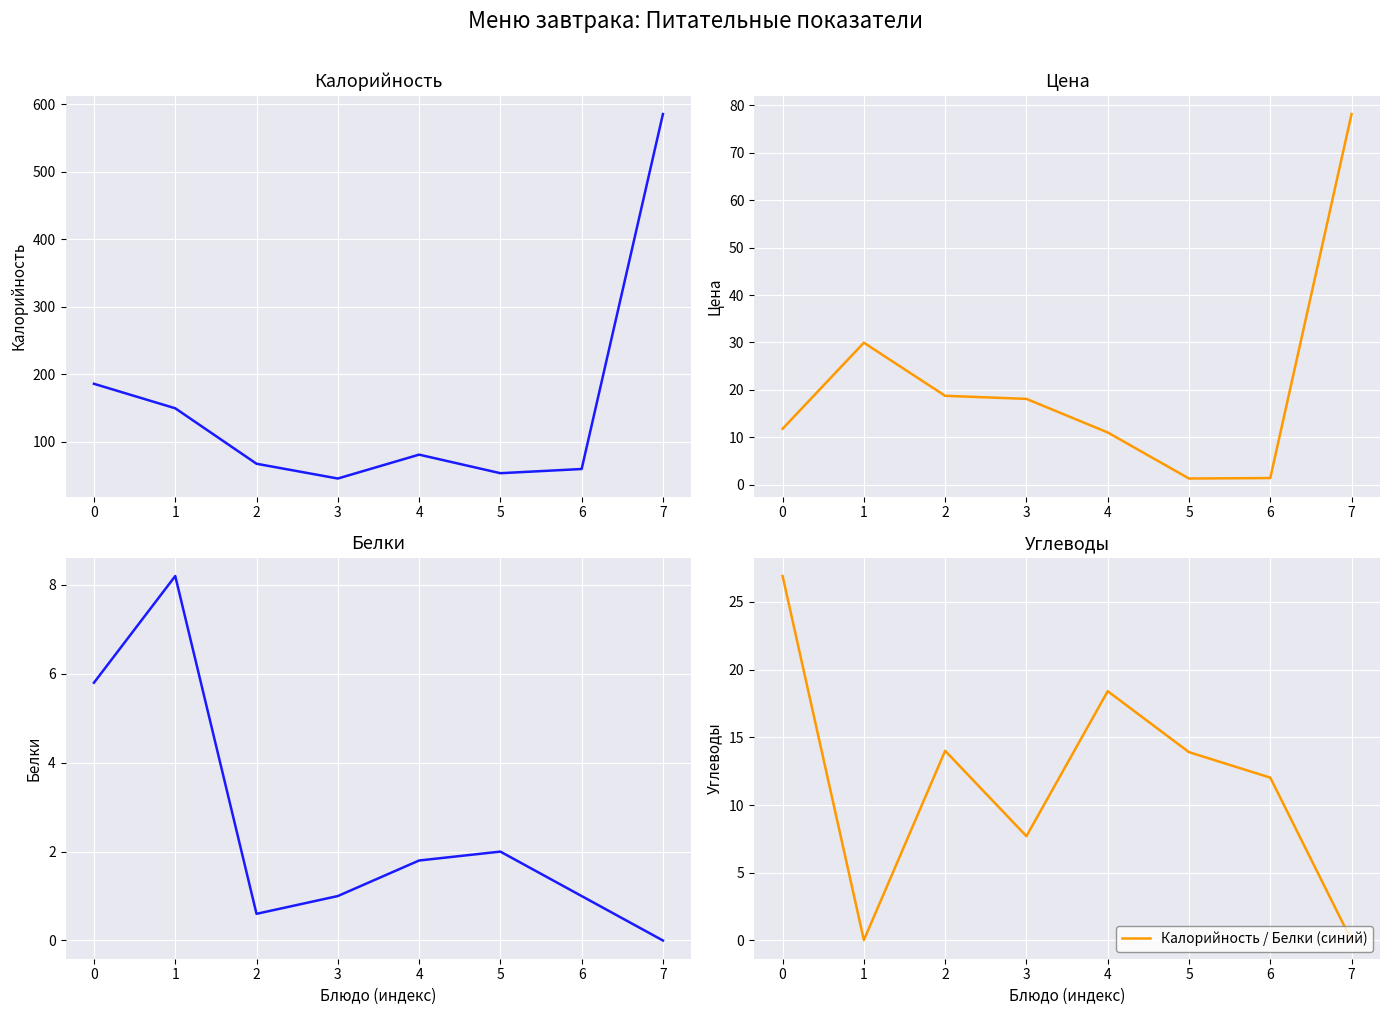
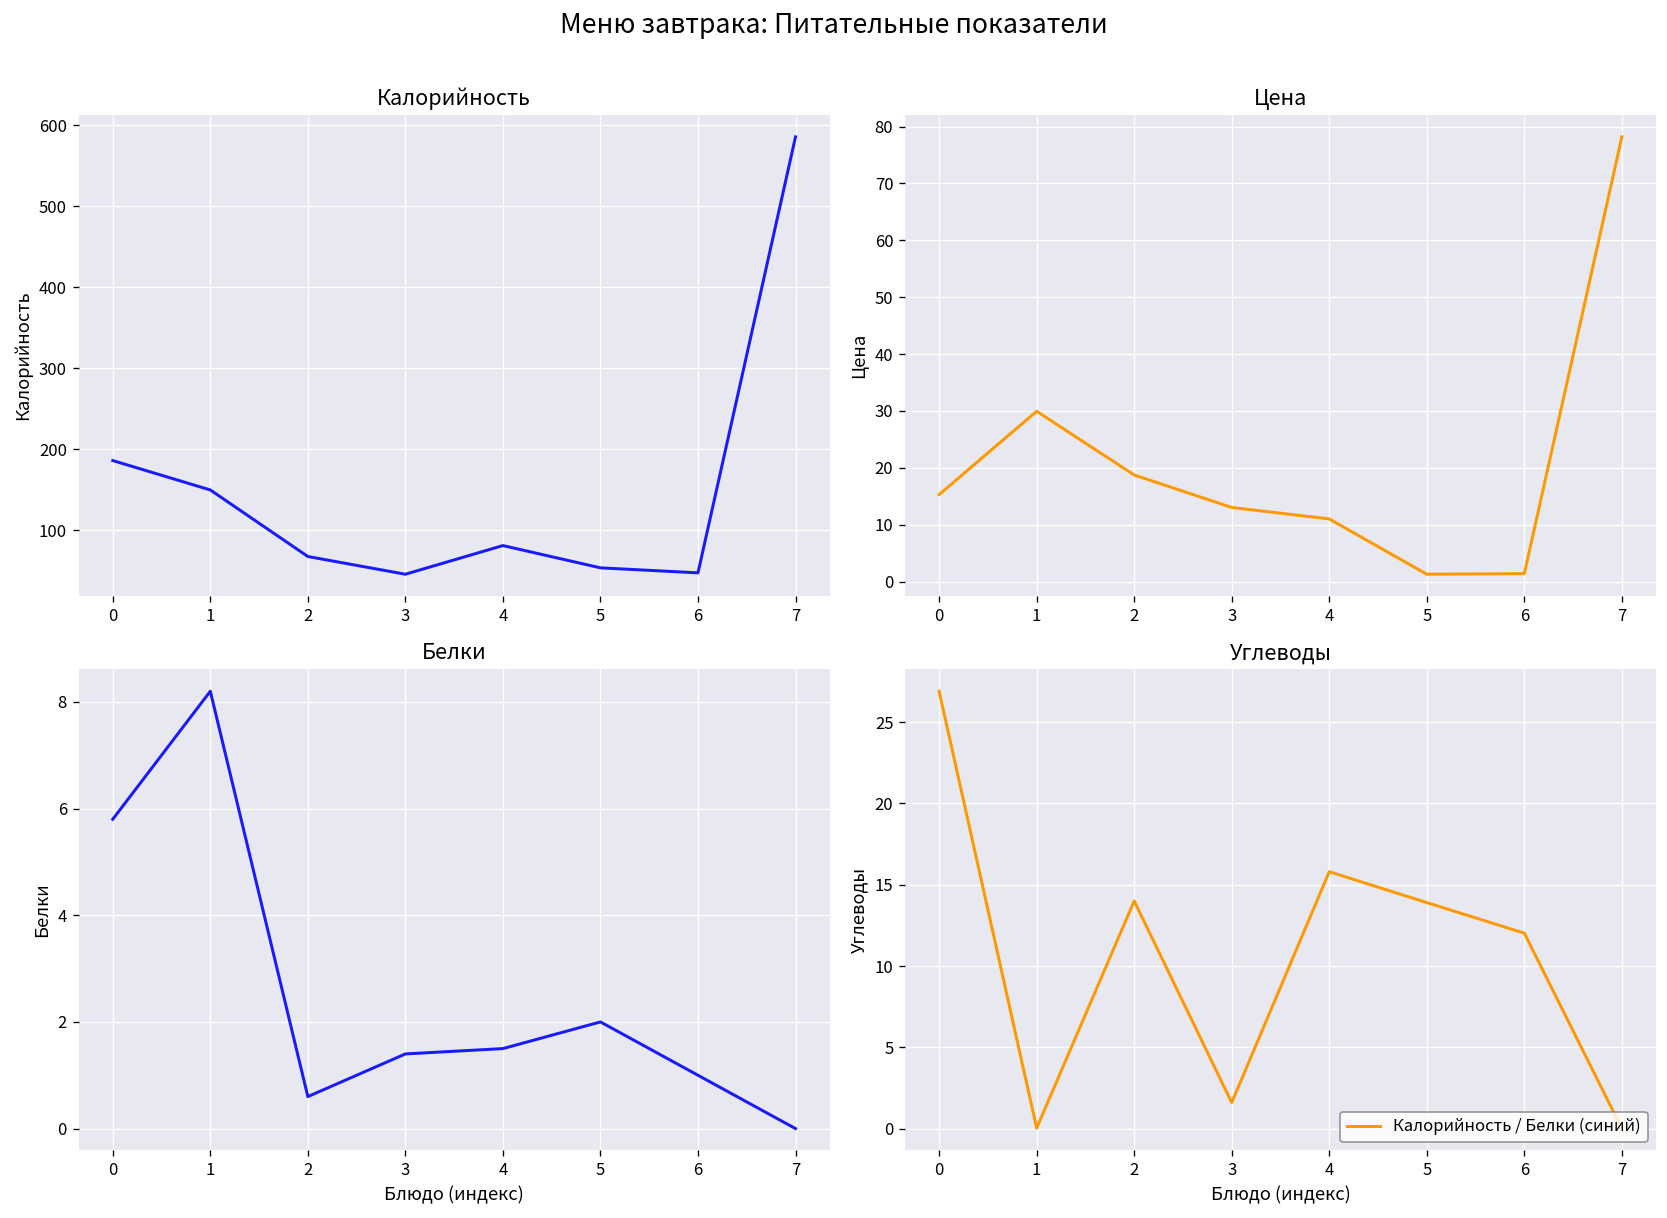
Калорийность, 6: 60 -> 50
Цена, 0: 12 -> 15
Цена, 3: 18 -> 13
Белки, 3: 1.0 -> 1.4
Белки, 4: 1.8 -> 1.5
Углеводы, 3: 7.7 -> 1.6
Углеводы, 4: 18.4 -> 15.8
